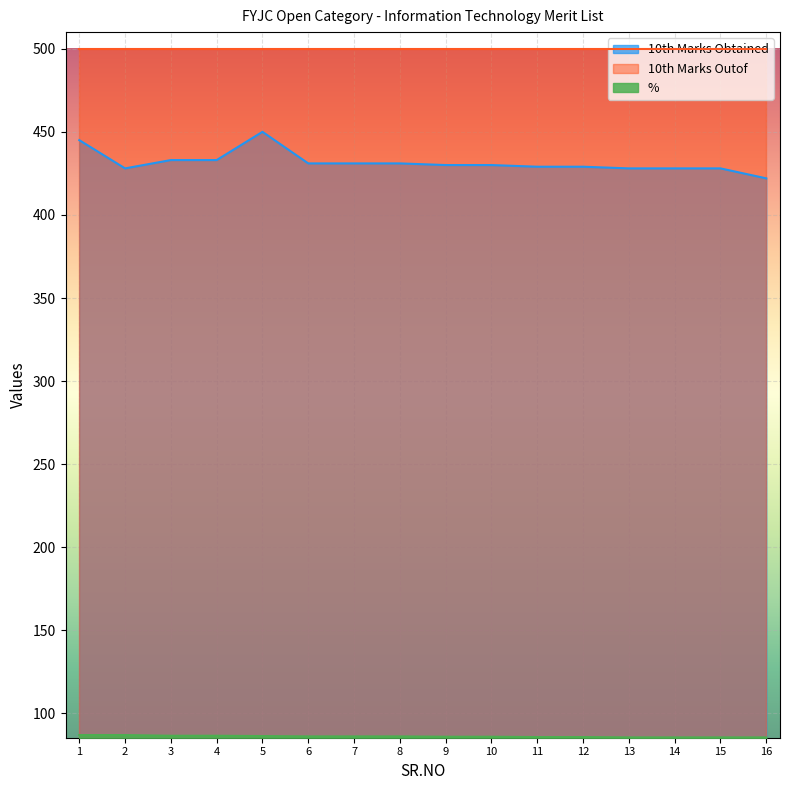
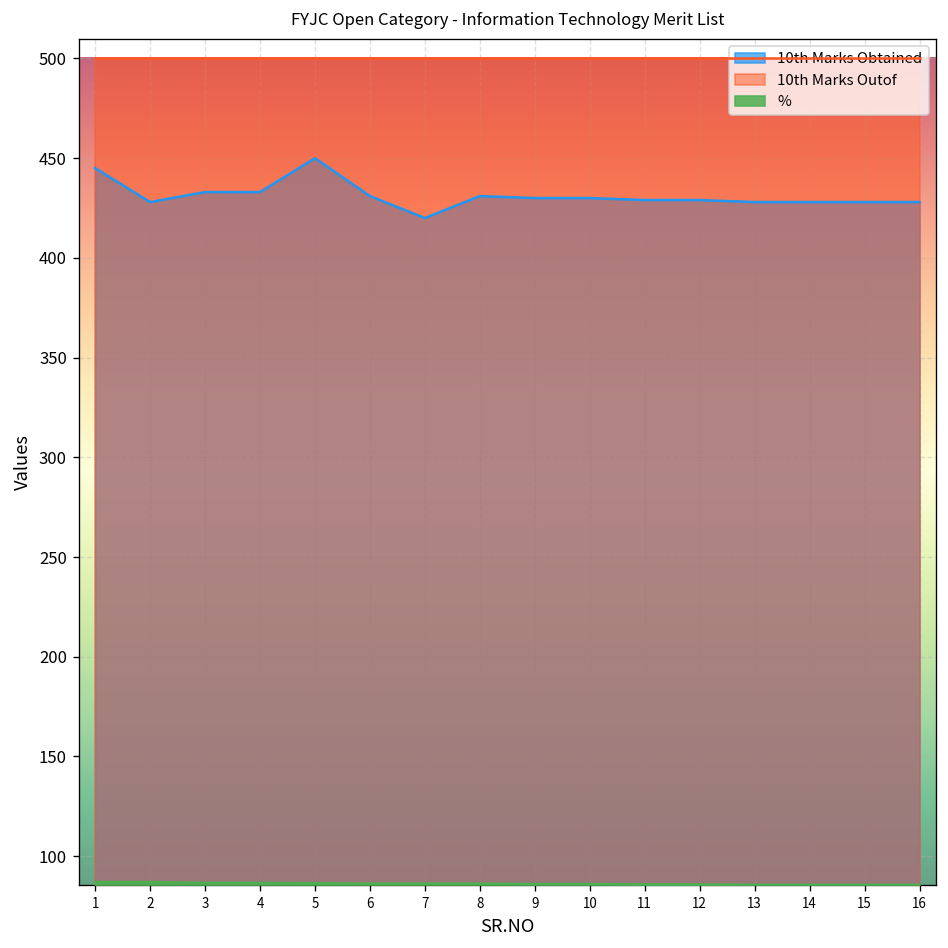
10th Marks Obtained, 7: 431 -> 420
10th Marks Obtained, 16: 422 -> 428
